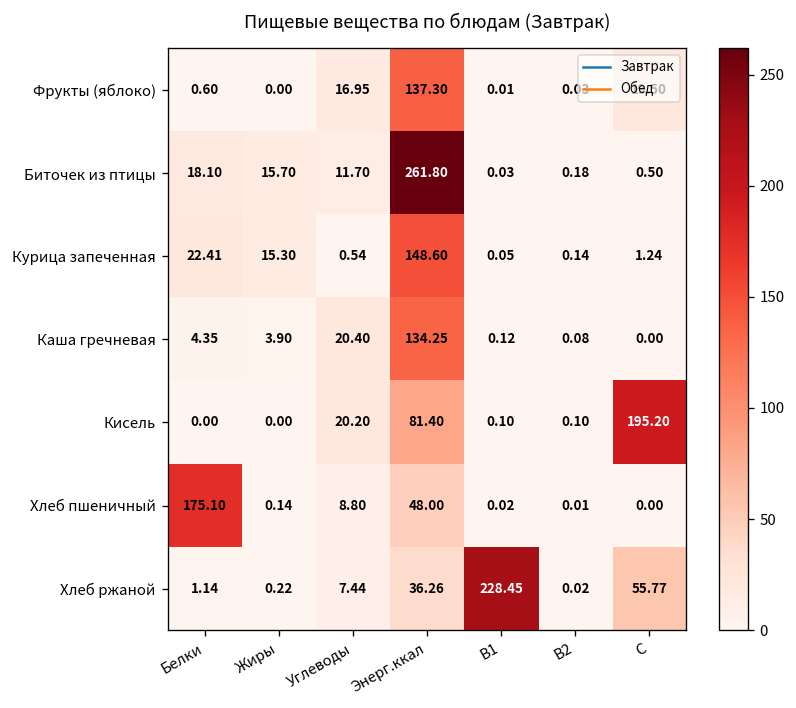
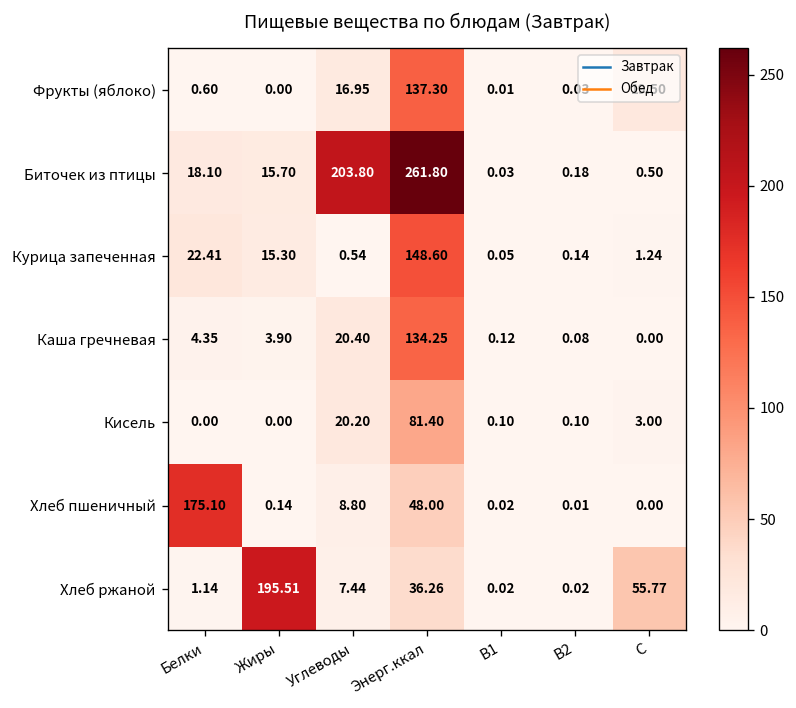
Биточек из птицы, Углеводы: 11.70 -> 203.80
Кисель, C: 195.20 -> 3.00
Хлеб ржаной, Жиры: 0.22 -> 195.51
Хлеб ржаной, B1: 228.45 -> 0.02
